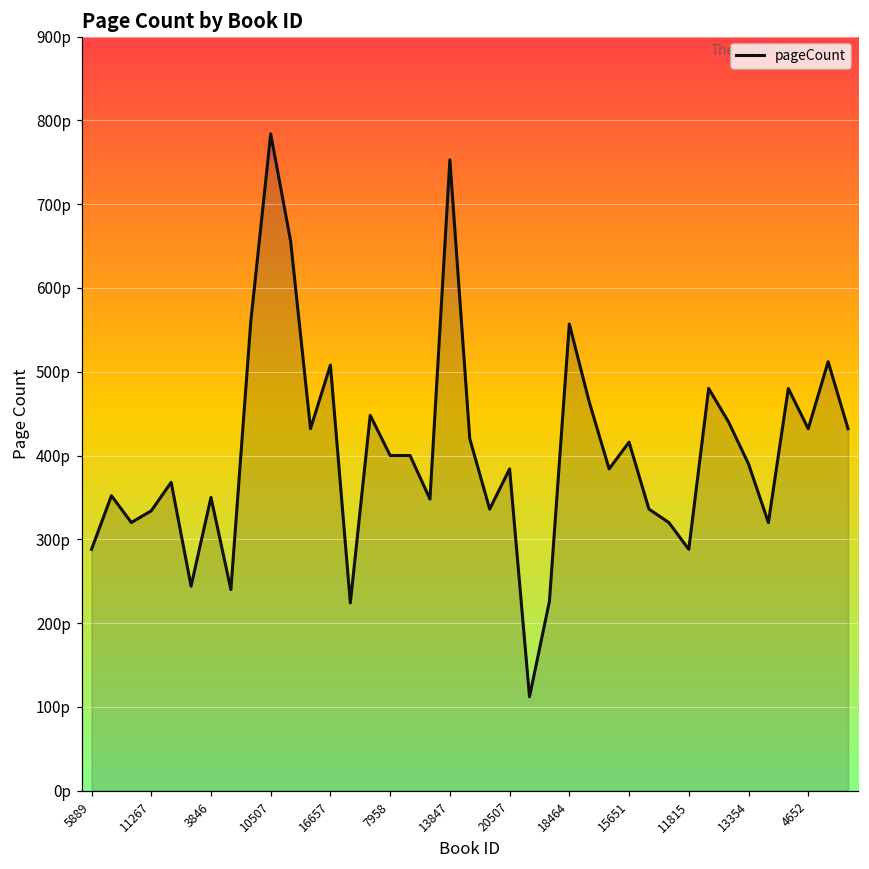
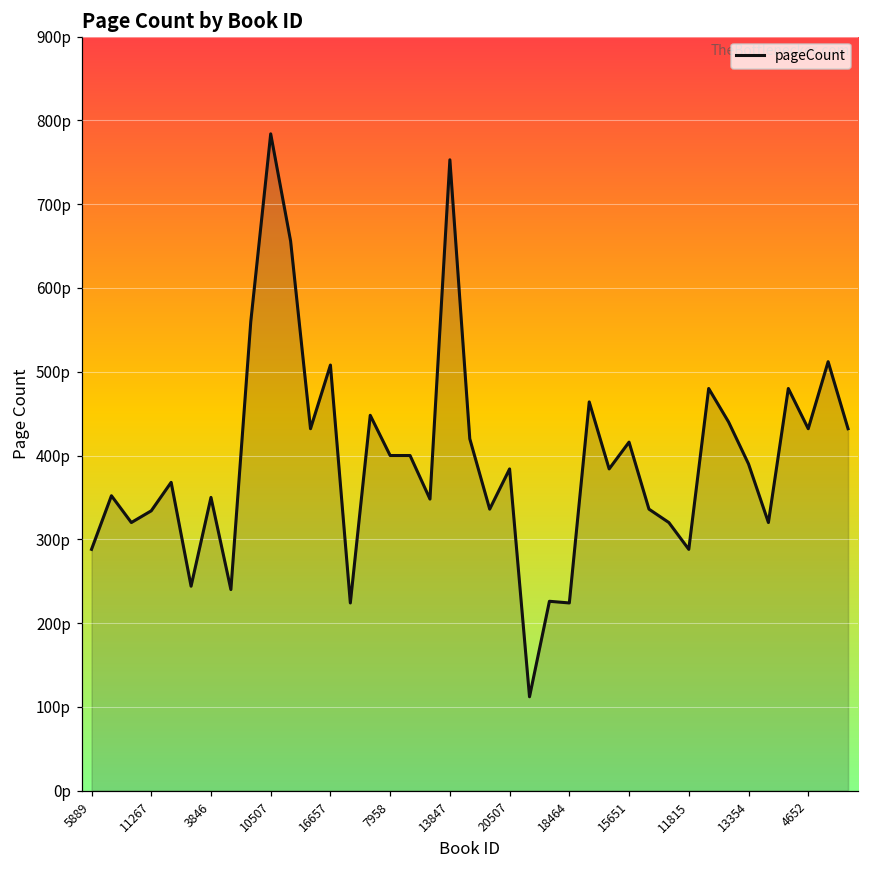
18464: 560p -> 220p
